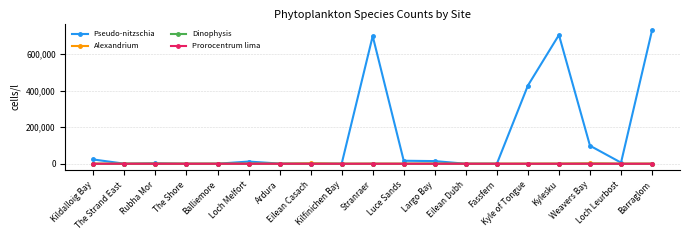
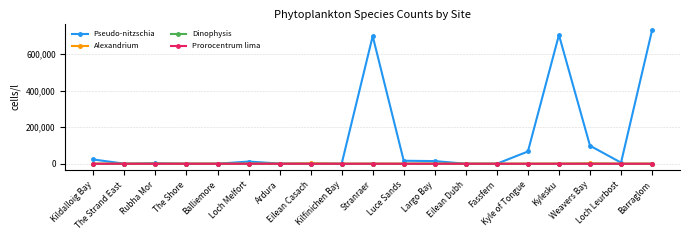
Pseudo-nitzschia, Kyle of Tongue: 430,000 -> 70,000
